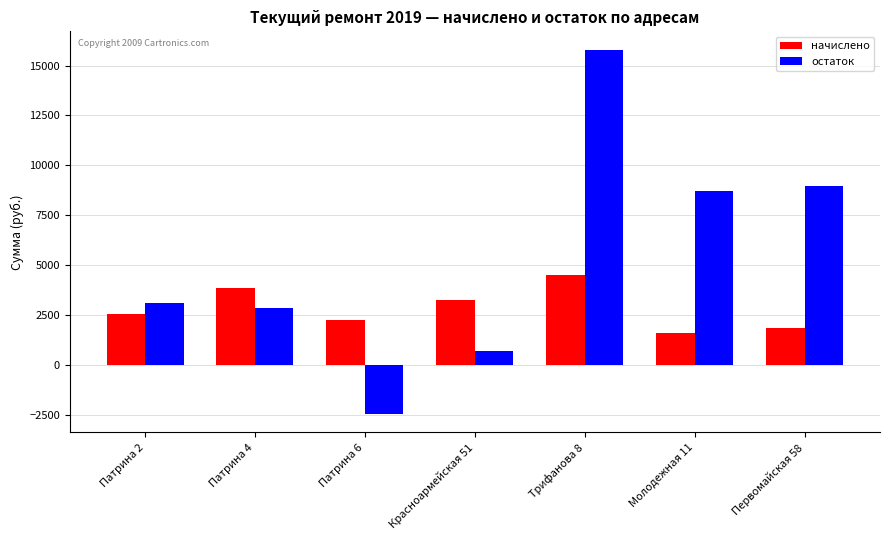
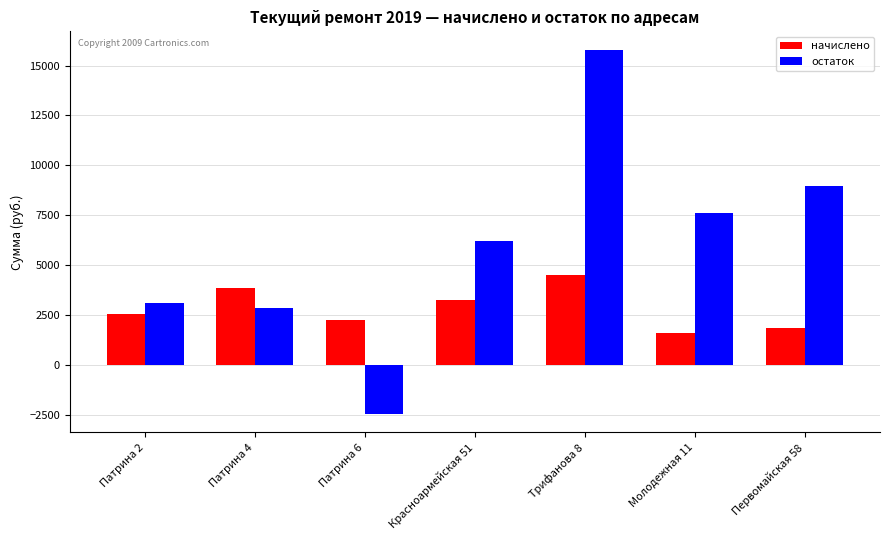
остаток, Красноармейская 51: 700 -> 6200
остаток, Молодежная 11: 8700 -> 7600
